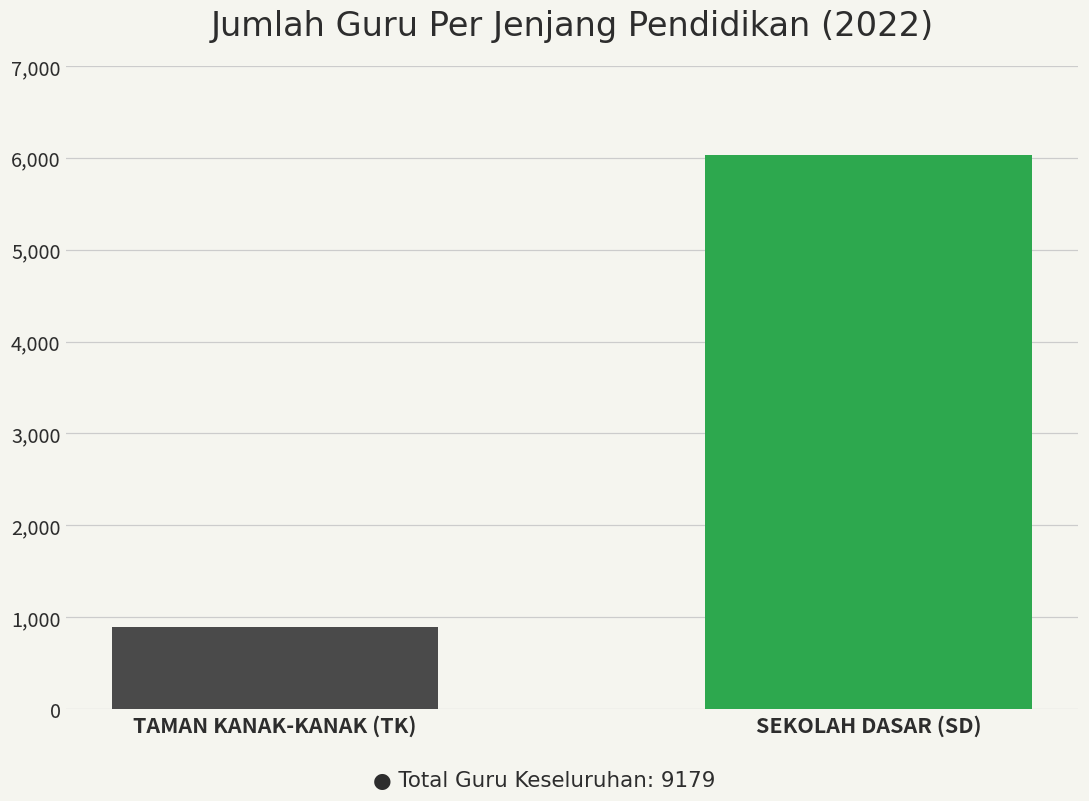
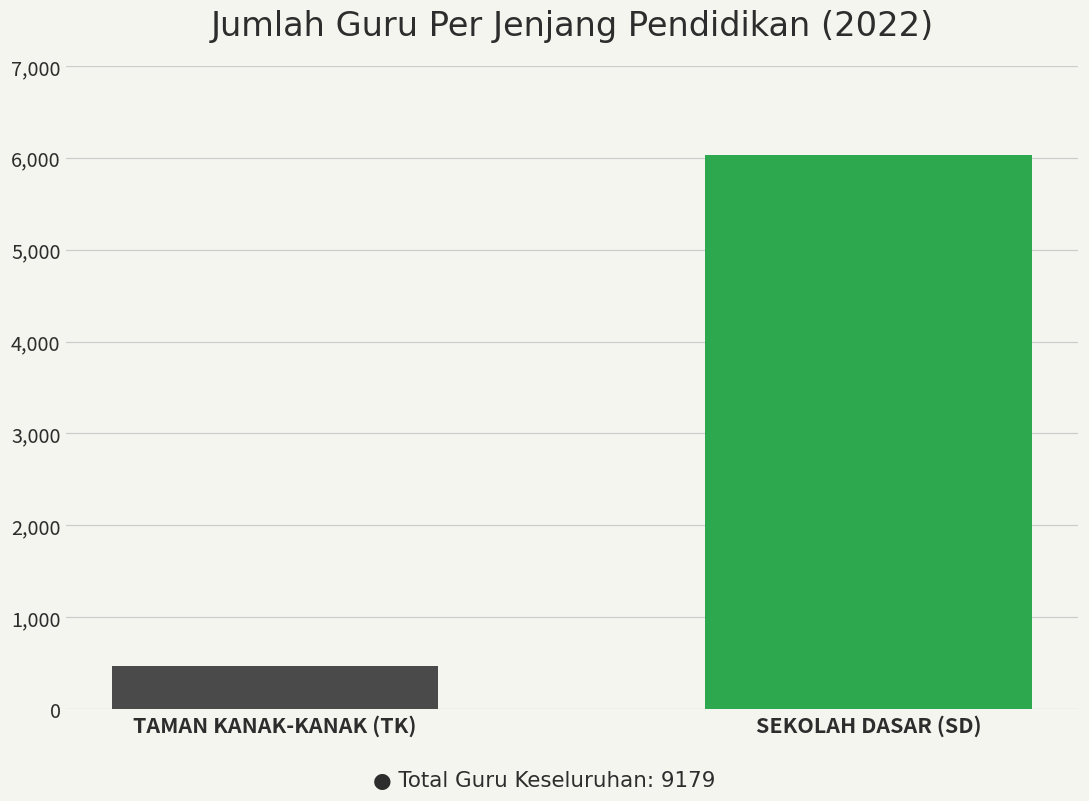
TAMAN KANAK-KANAK (TK): 900 -> 500
